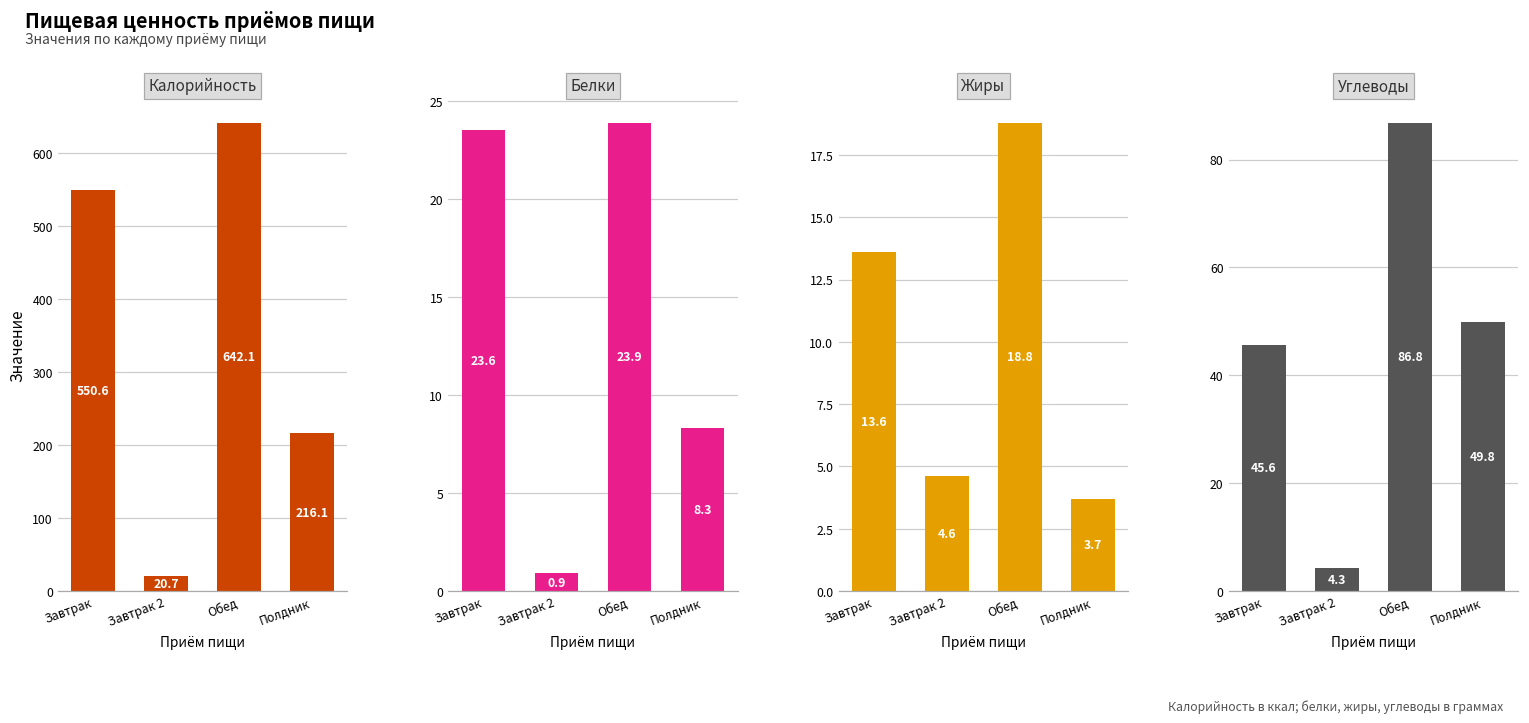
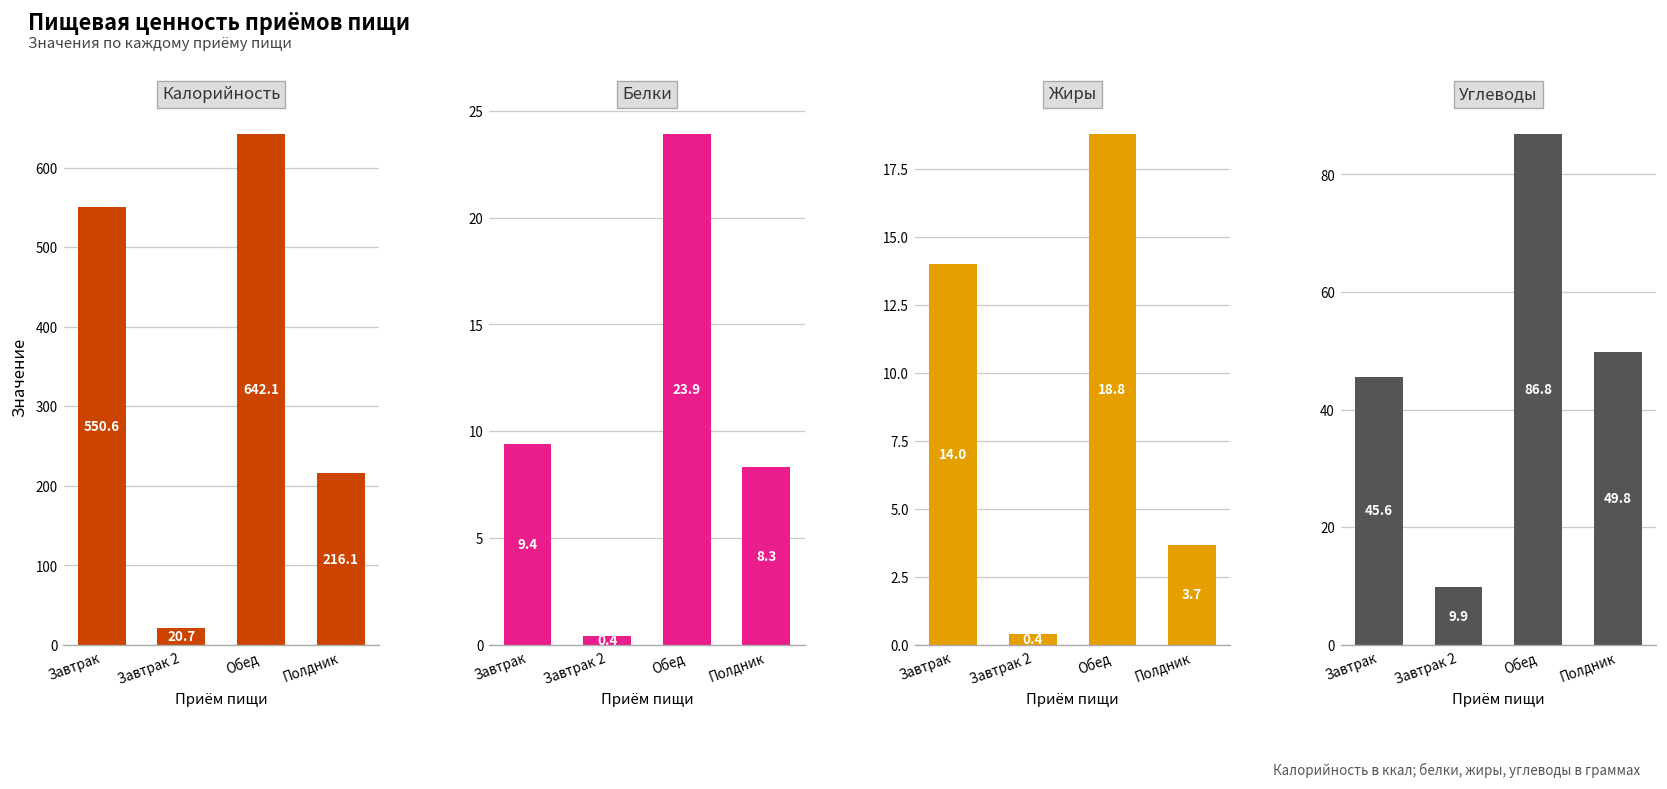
Белки, Завтрак: 23.6 -> 9.4
Белки, Завтрак 2: 0.9 -> 0.4
Жиры, Завтрак: 13.6 -> 14.0
Жиры, Завтрак 2: 4.6 -> 0.4
Углеводы, Завтрак 2: 4.3 -> 9.9
